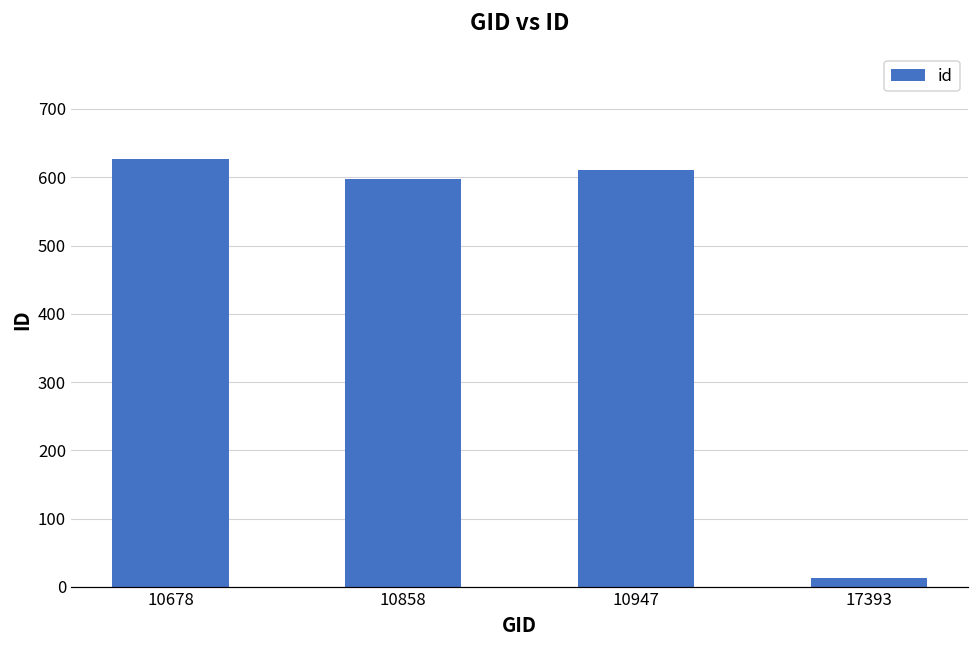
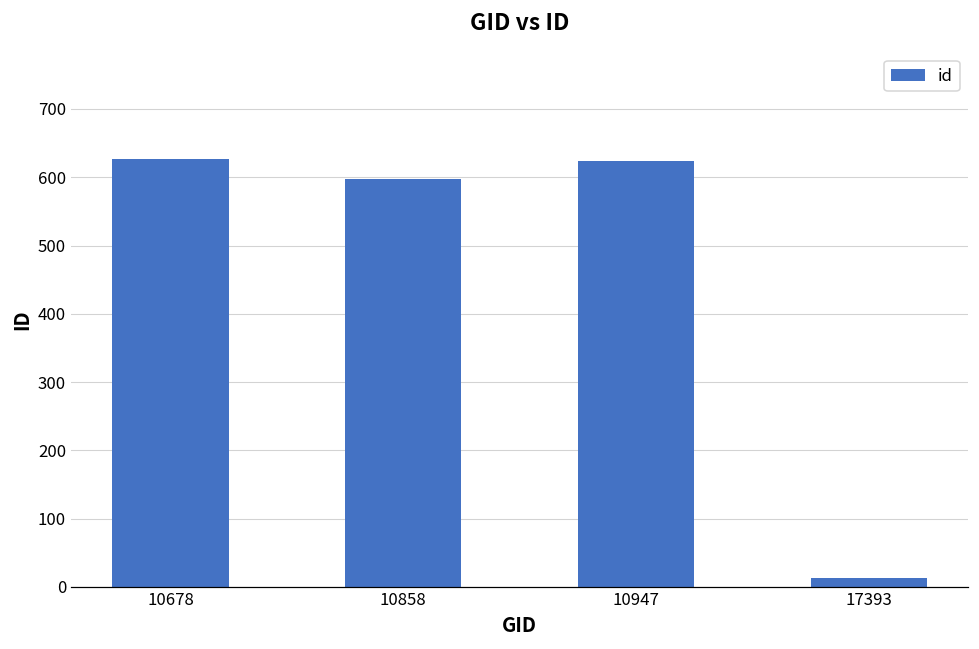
10947: 610 -> 620
